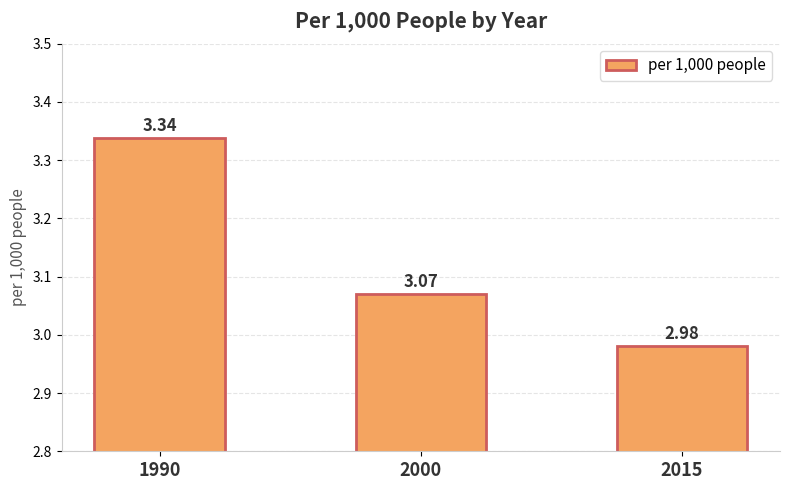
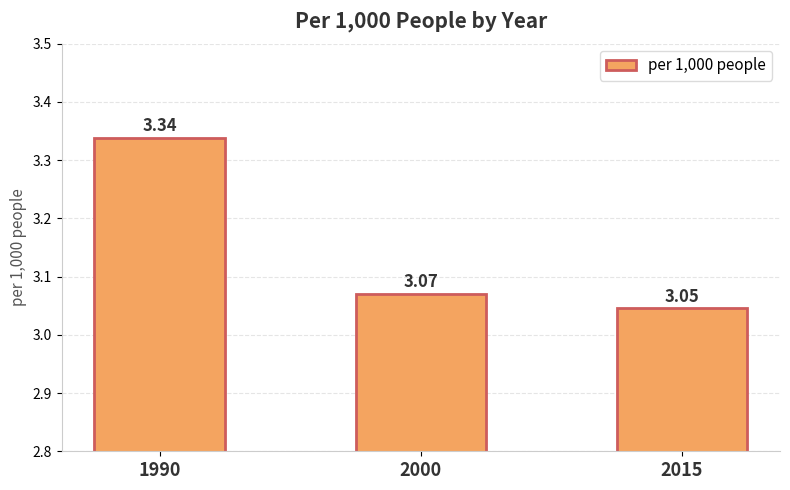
2015: 2.98 -> 3.05
